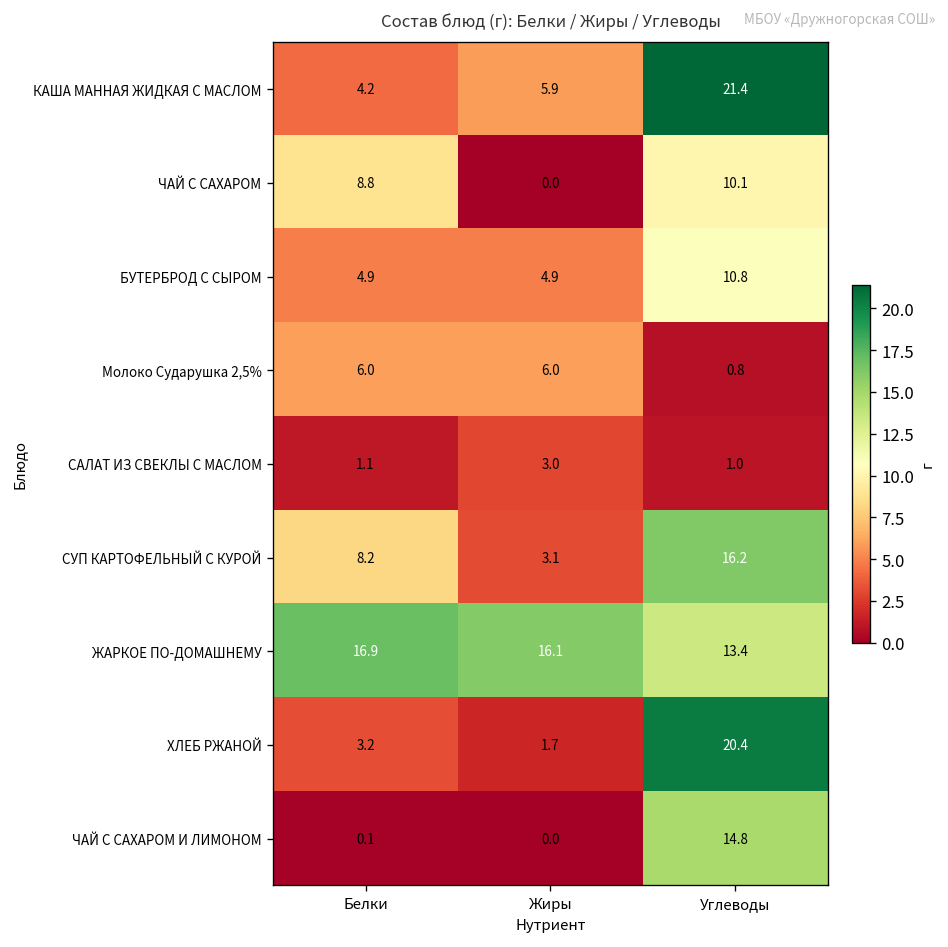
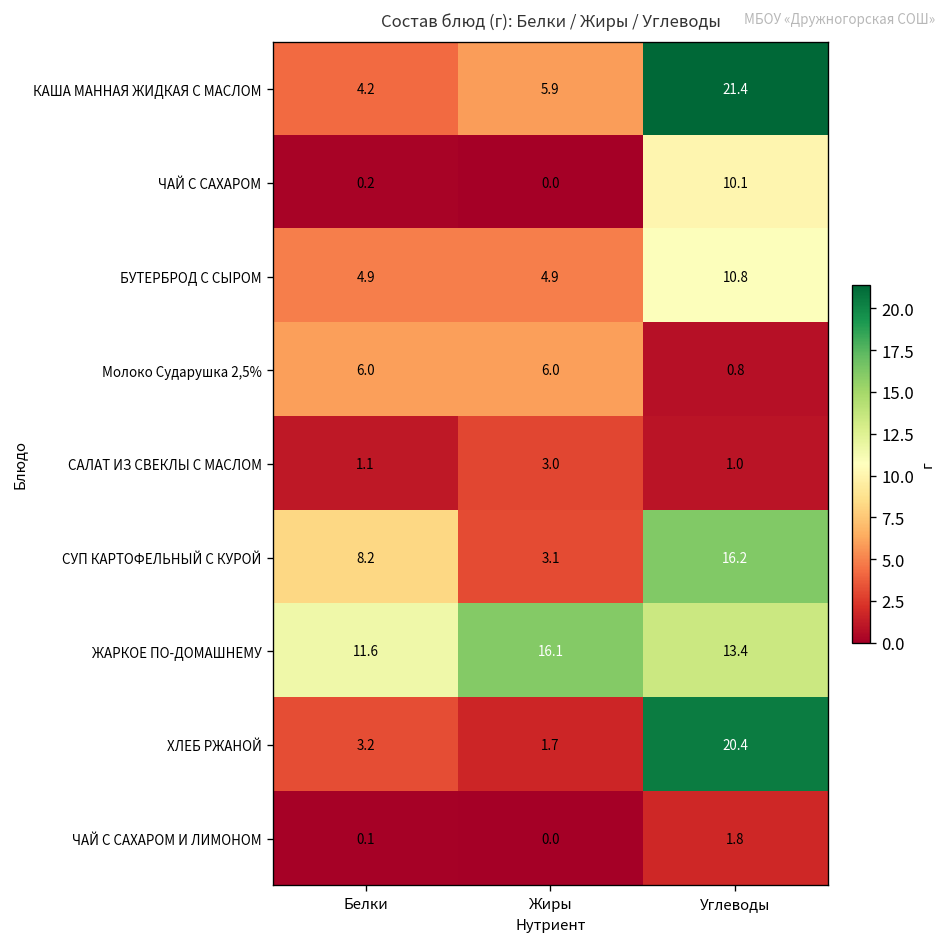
ЧАЙ С САХАРОМ, Белки: 8.8 -> 0.2
ЖАРКОЕ ПО-ДОМАШНЕМУ, Белки: 16.9 -> 11.6
ЧАЙ С САХАРОМ И ЛИМОНОМ, Углеводы: 14.8 -> 1.8
